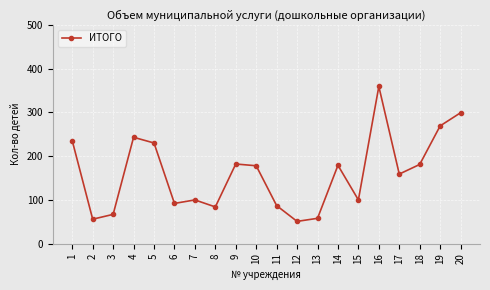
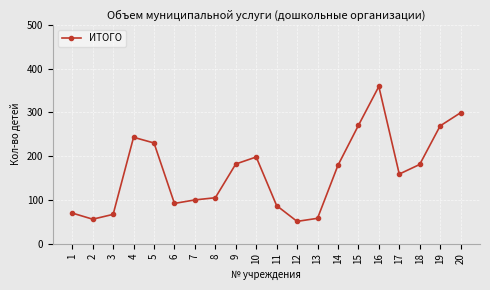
1: 240 -> 70
8: 80 -> 110
10: 180 -> 200
15: 100 -> 270
